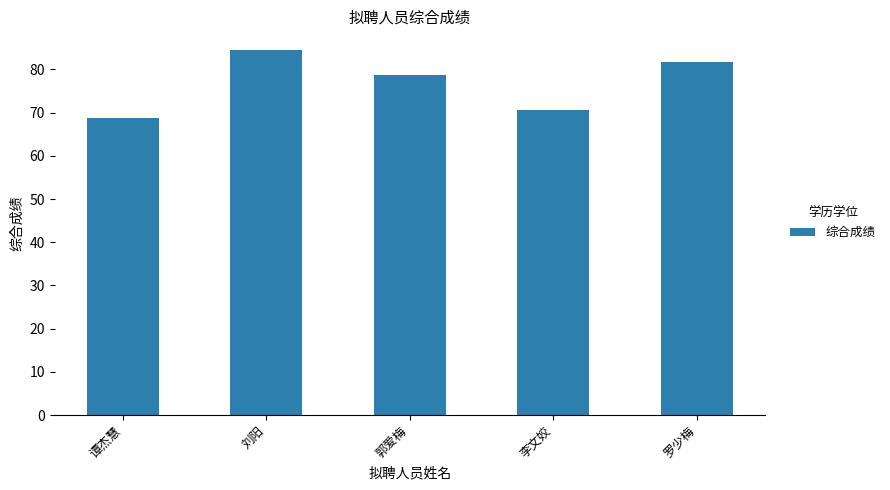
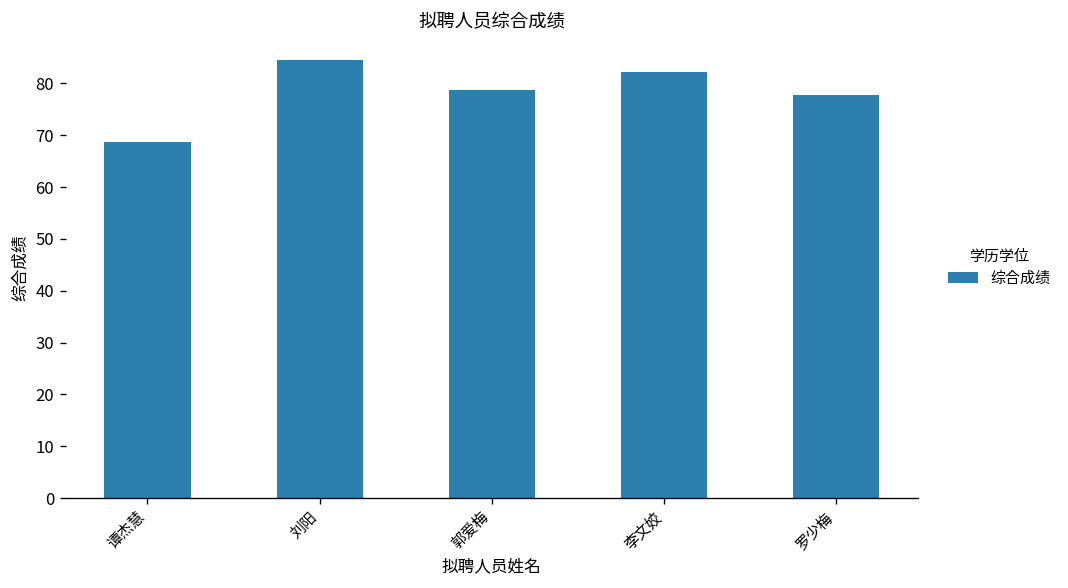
李文姣: 71 -> 82
罗少梅: 82 -> 78
